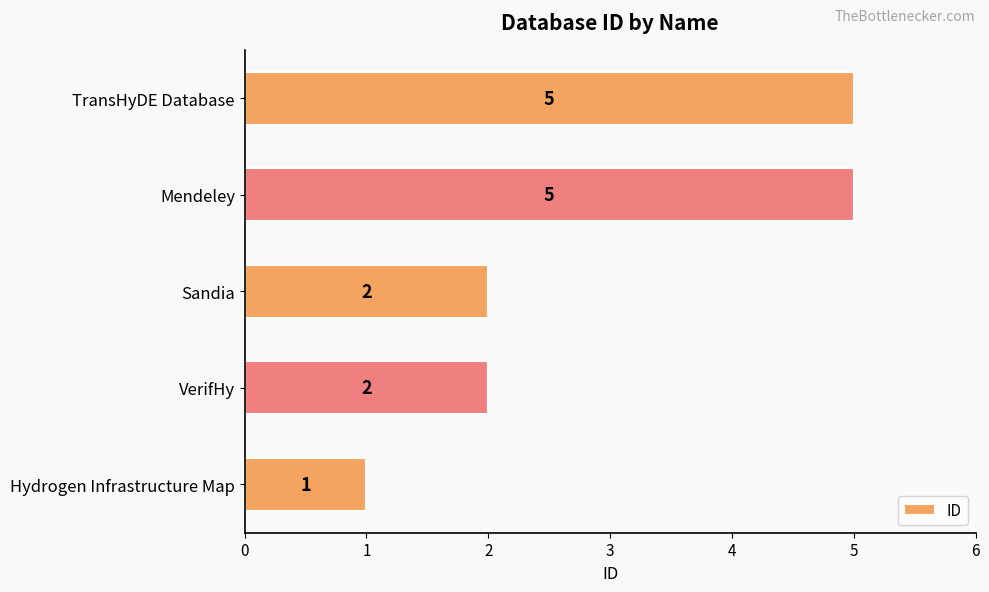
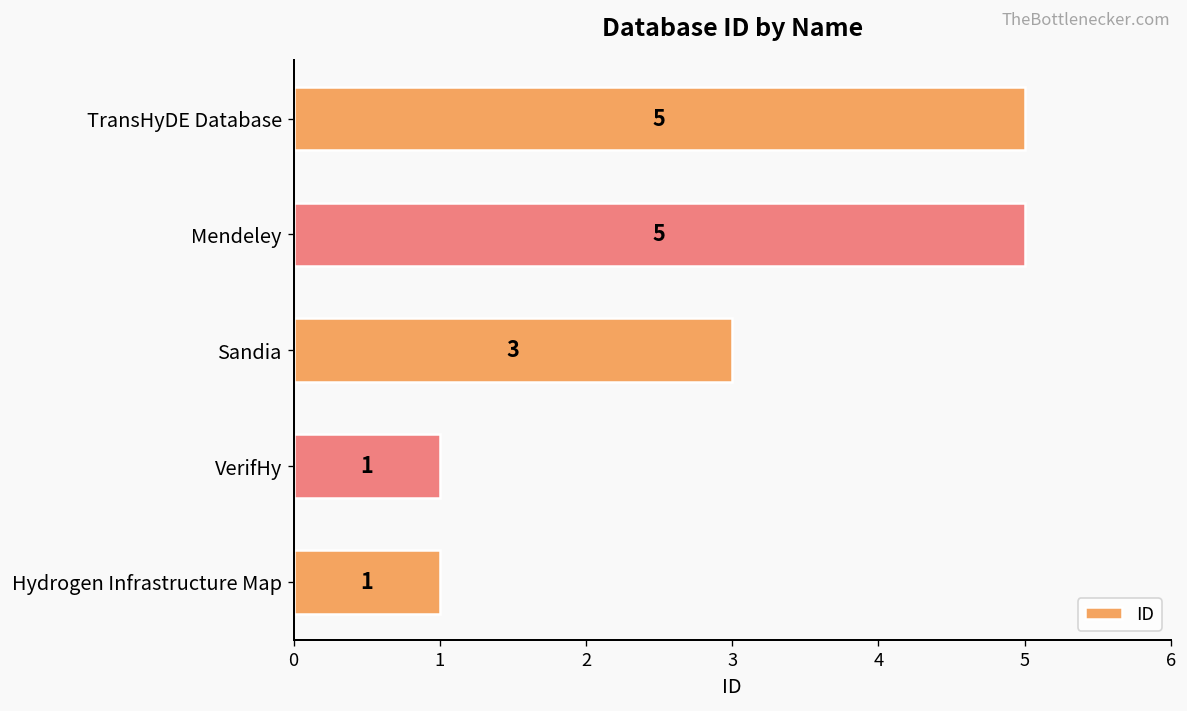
Sandia: 2 -> 3
VerifHy: 2 -> 1
